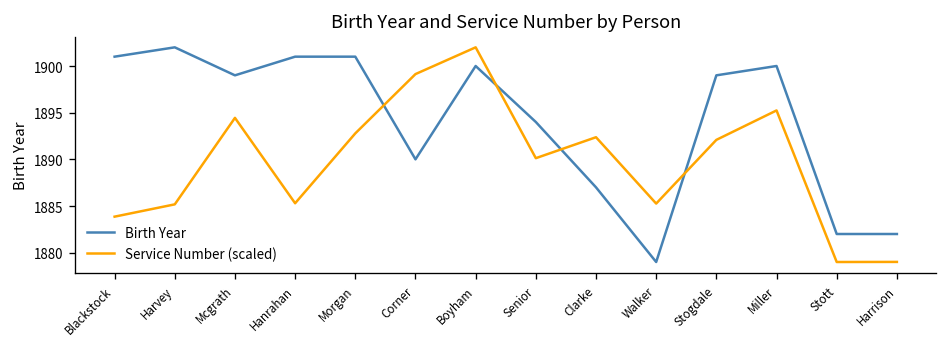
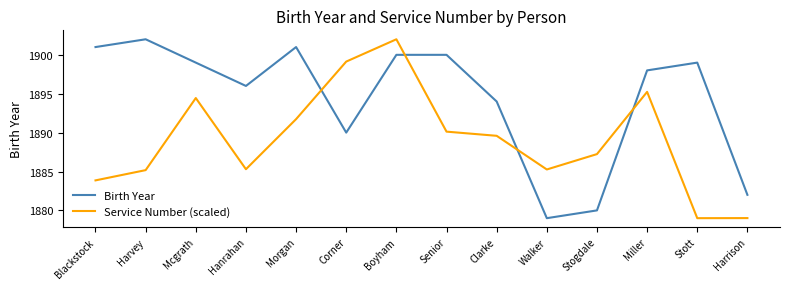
Birth Year, Hanrahan: 1901 -> 1896
Service Number (scaled), Morgan: 1893 -> 1892
Birth Year, Senior: 1894 -> 1900
Birth Year, Clarke: 1887 -> 1894
Service Number (scaled), Clarke: 1892 -> 1890
Birth Year, Stogdale: 1899 -> 1880
Service Number (scaled), Stogdale: 1892 -> 1887
Birth Year, Miller: 1900 -> 1898
Birth Year, Stott: 1882 -> 1899
